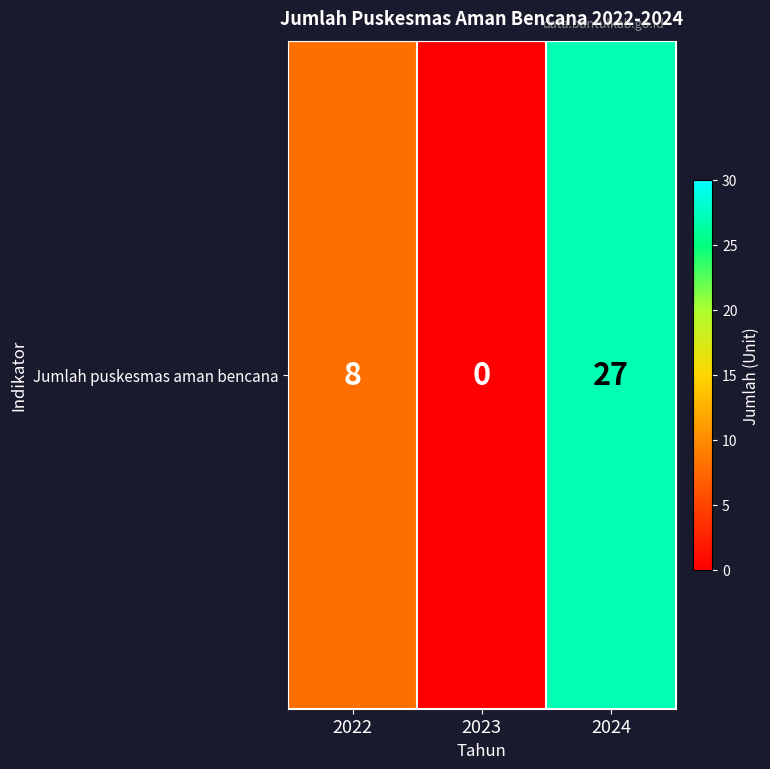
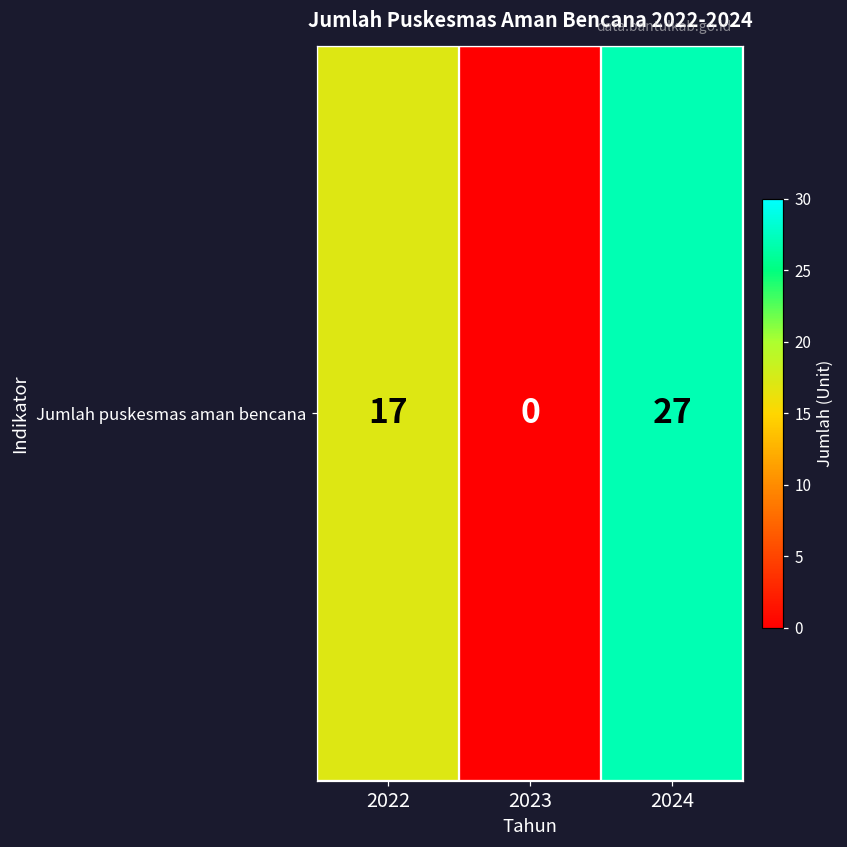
Jumlah puskesmas aman bencana, 2022: 8 -> 17
